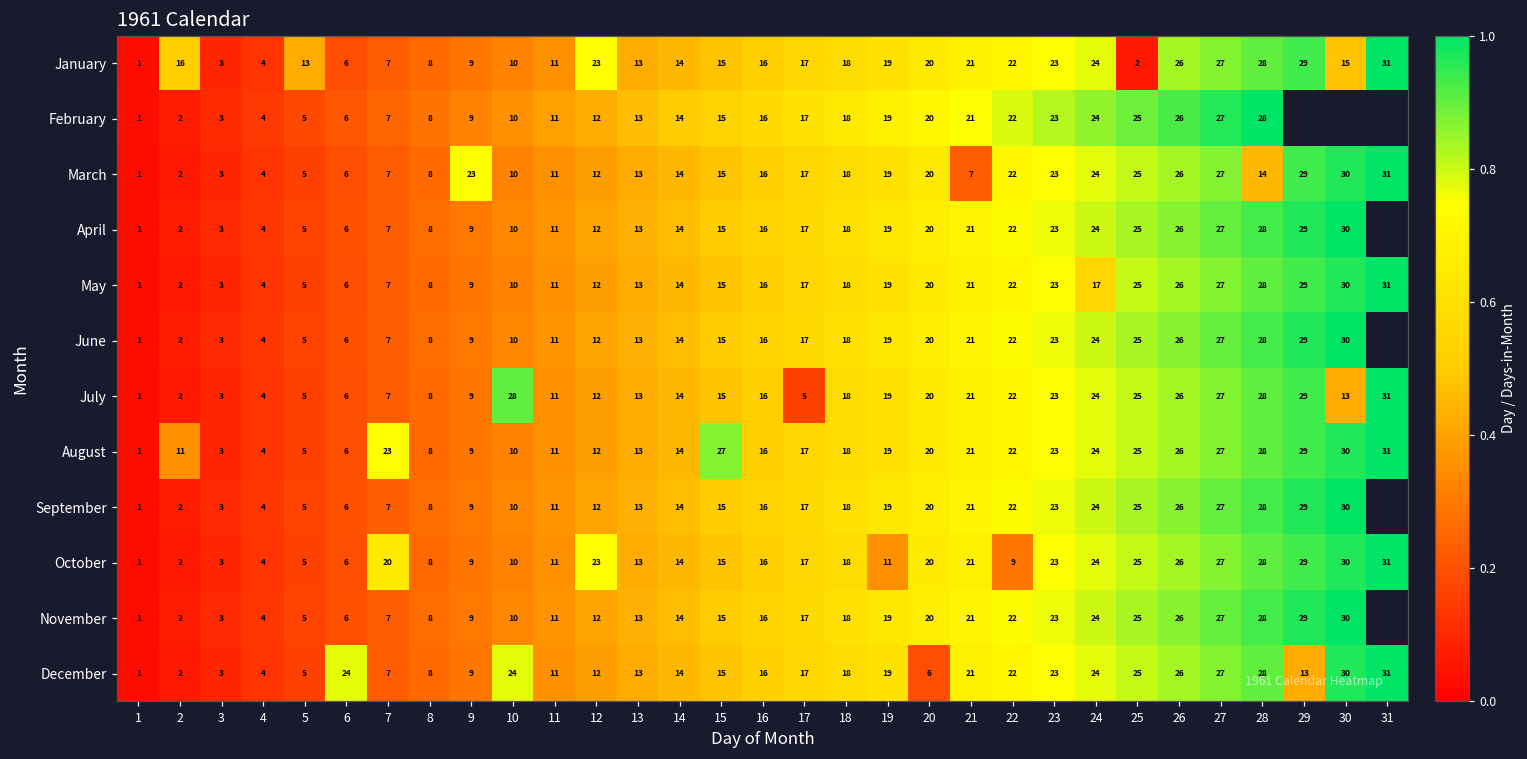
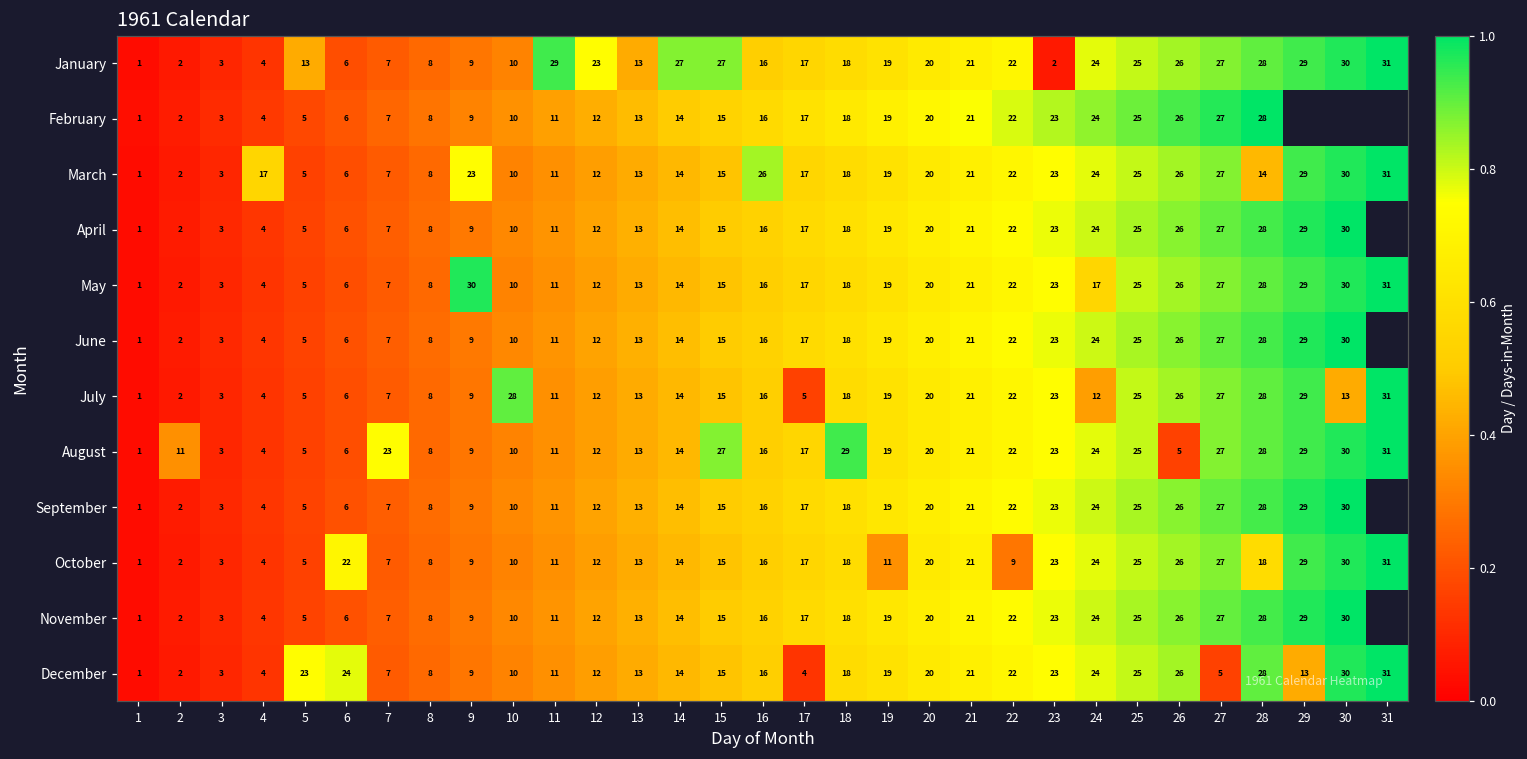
January, 2: 16 -> 2
January, 11: 11 -> 29
January, 14: 14 -> 27
January, 15: 15 -> 27
January, 23: 23 -> 2
January, 25: 2 -> 25
January, 30: 15 -> 30
March, 4: 4 -> 17
March, 16: 16 -> 26
March, 21: 7 -> 21
May, 9: 9 -> 30
July, 24: 24 -> 12
August, 18: 18 -> 29
August, 26: 26 -> 5
October, 6: 6 -> 22
October, 7: 20 -> 7
October, 12: 23 -> 12
October, 28: 28 -> 18
December, 5: 5 -> 23
December, 10: 24 -> 10
December, 17: 17 -> 4
December, 20: 6 -> 20
December, 27: 27 -> 5
